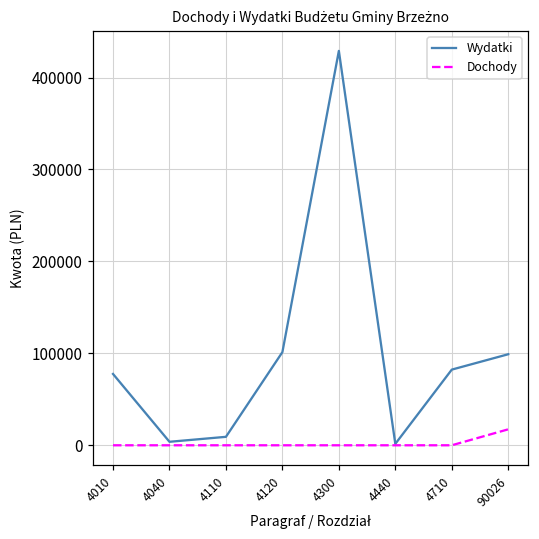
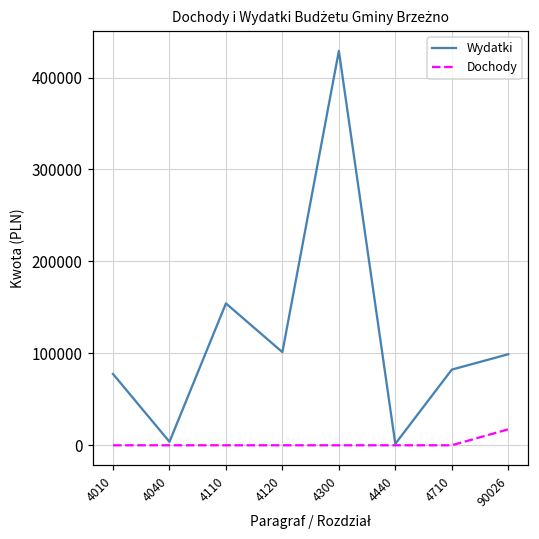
Wydatki, 4110: 10000 -> 150000
